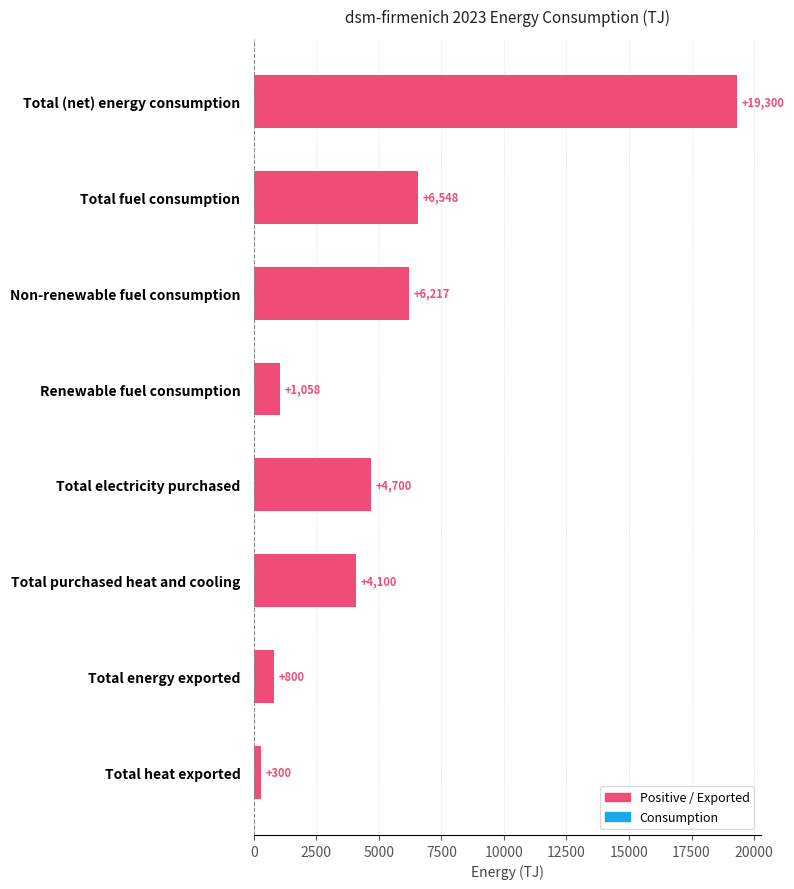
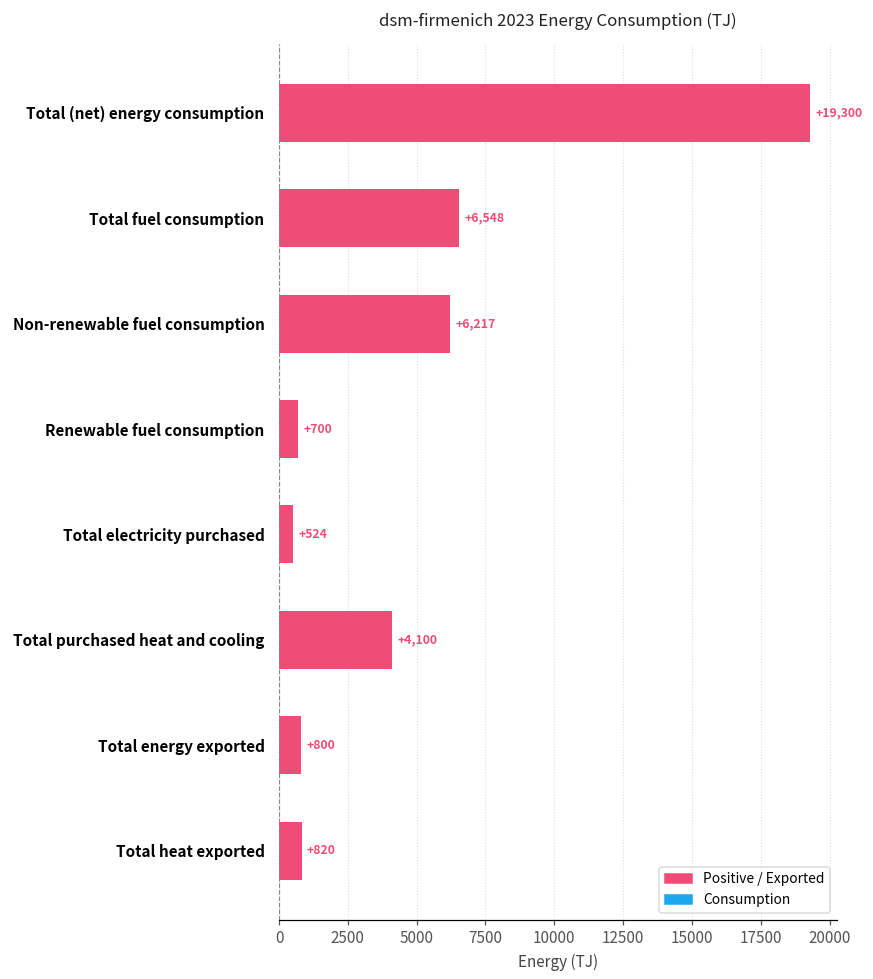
Renewable fuel consumption: +1,058 -> +700
Total electricity purchased: +4,700 -> +524
Total heat exported: +300 -> +820
